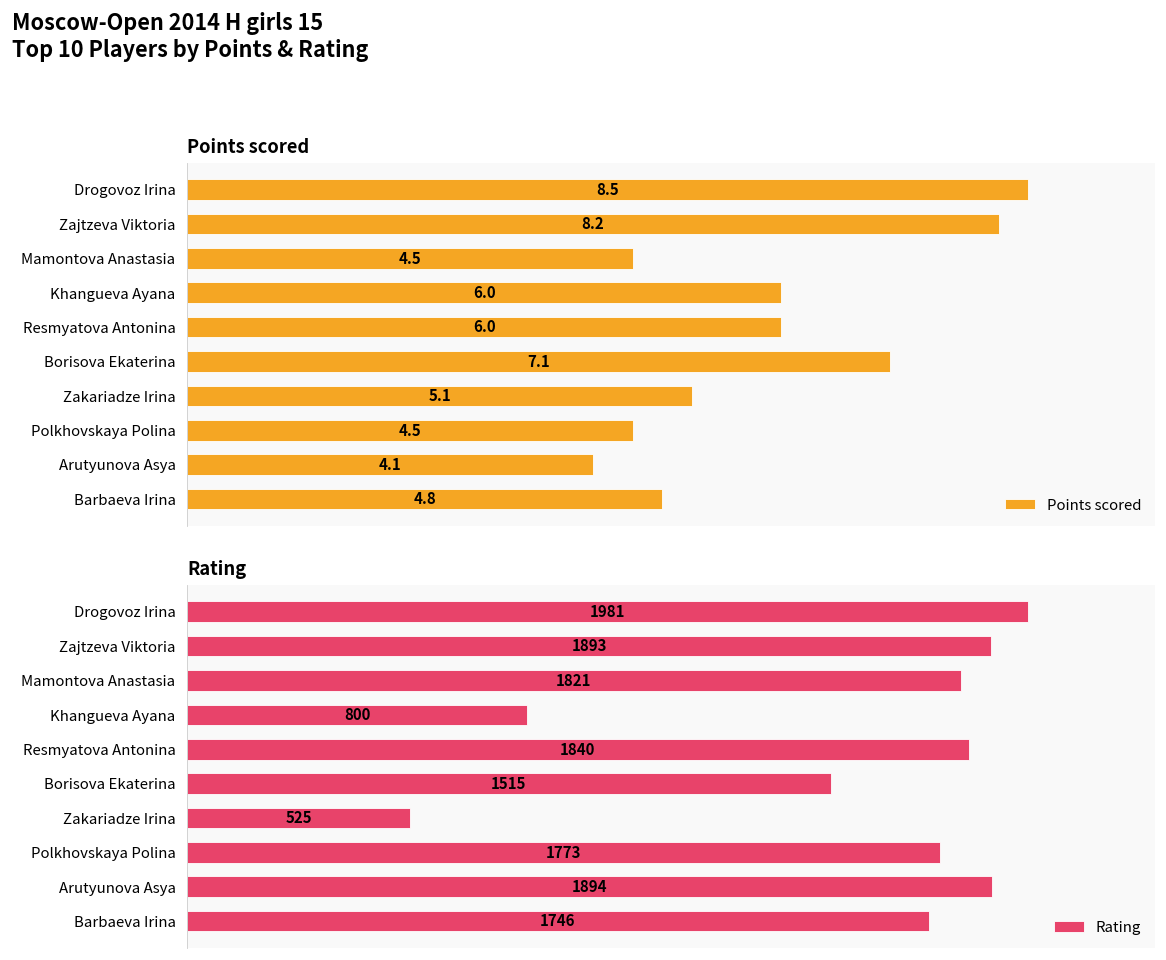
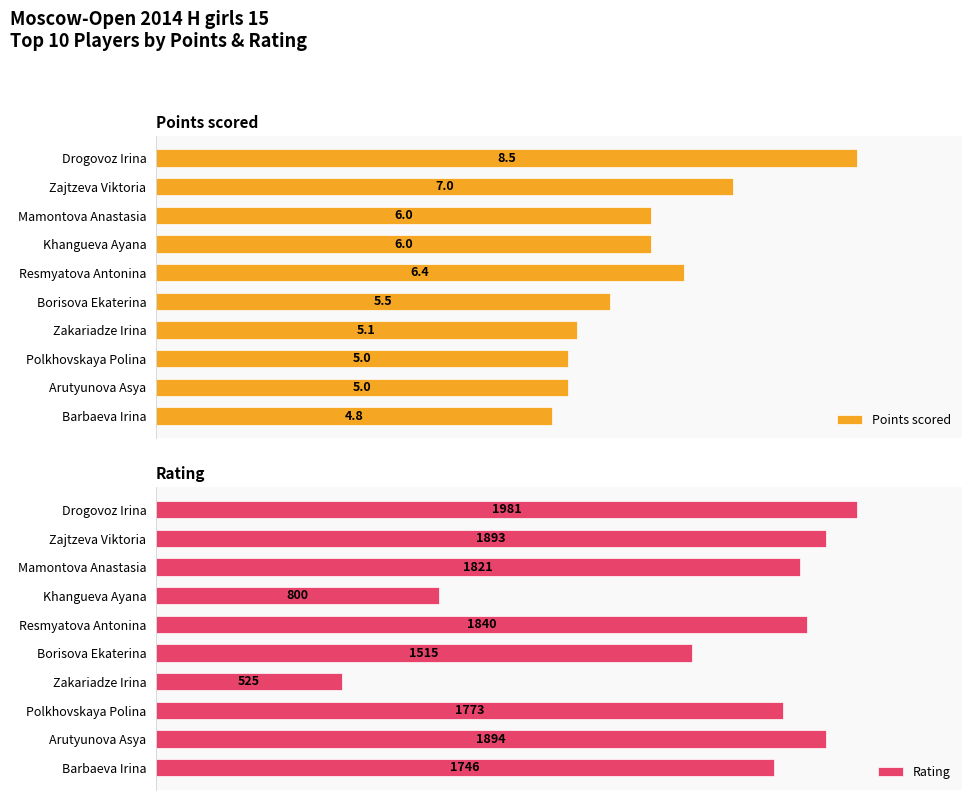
Points scored, Zajtzeva Viktoria: 8.2 -> 7.0
Points scored, Mamontova Anastasia: 4.5 -> 6.0
Points scored, Resmyatova Antonina: 6.0 -> 6.4
Points scored, Borisova Ekaterina: 7.1 -> 5.5
Points scored, Polkhovskaya Polina: 4.5 -> 5.0
Points scored, Arutyunova Asya: 4.1 -> 5.0
